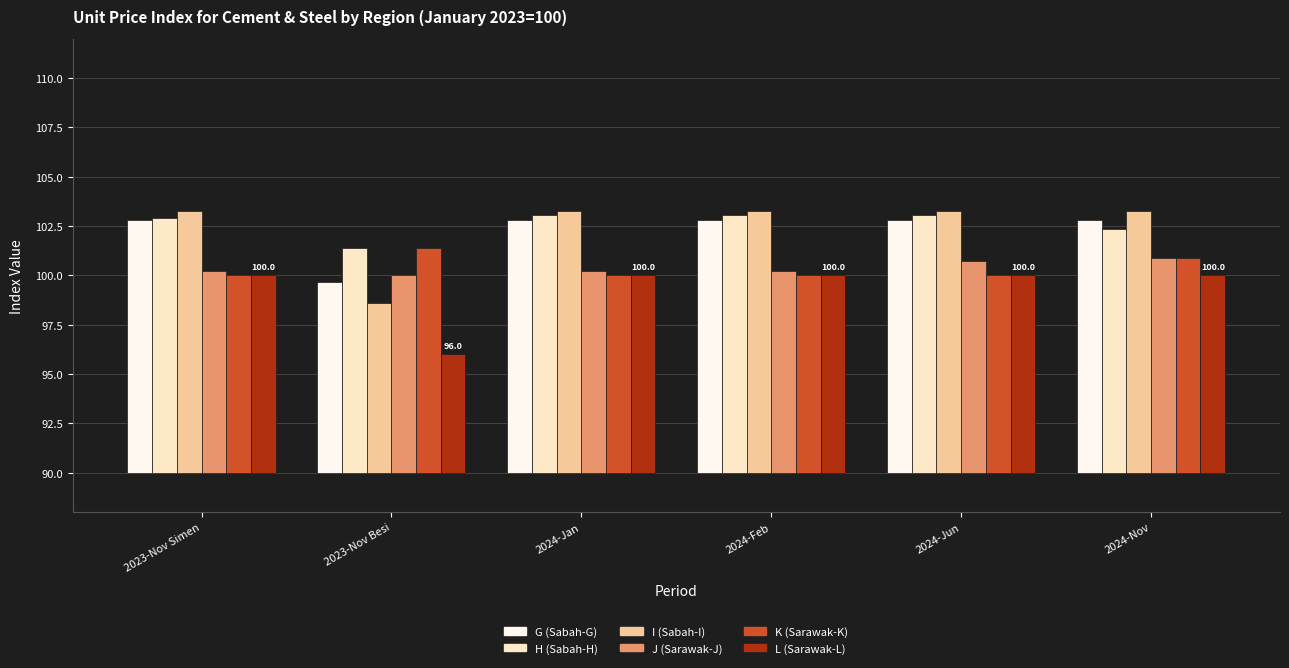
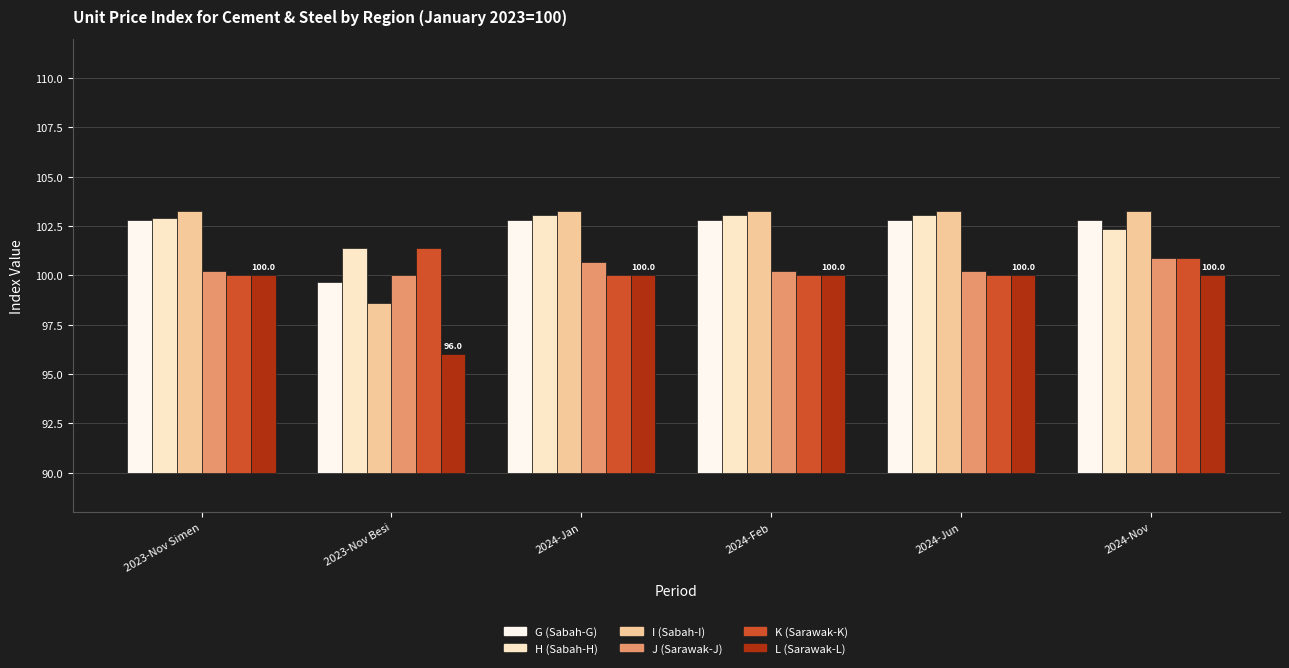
J (Sarawak-J), 2024-Jan: 100.2 -> 100.7
J (Sarawak-J), 2024-Jun: 100.7 -> 100.2
